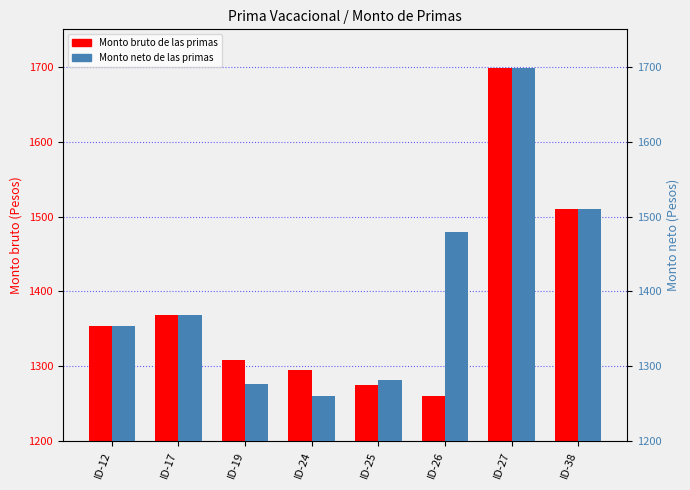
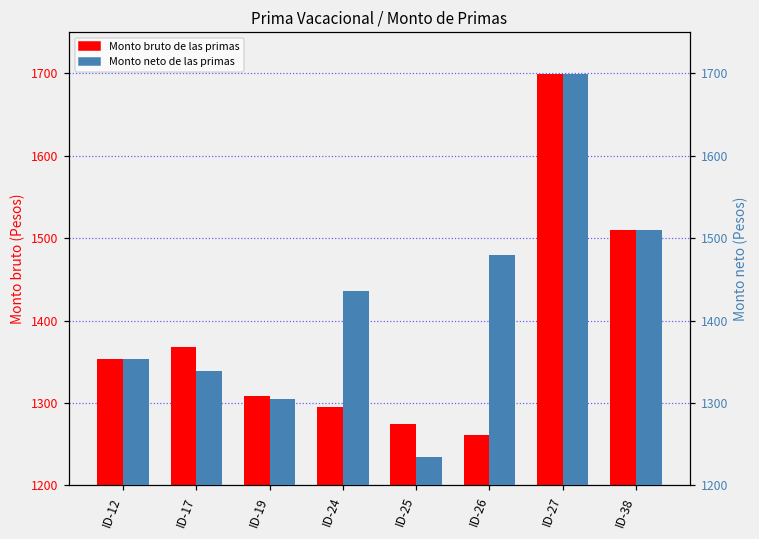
Monto neto de las primas, ID-17: 1370 -> 1340
Monto neto de las primas, ID-19: 1280 -> 1310
Monto neto de las primas, ID-24: 1260 -> 1440
Monto neto de las primas, ID-25: 1280 -> 1230
